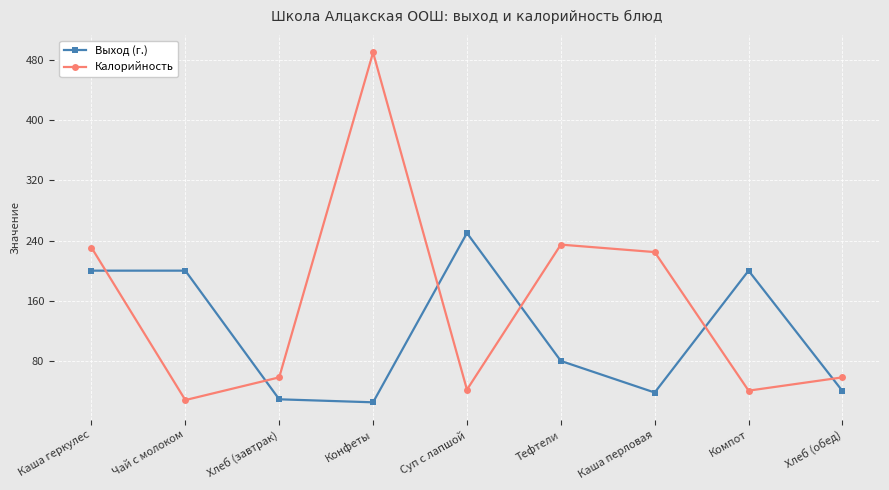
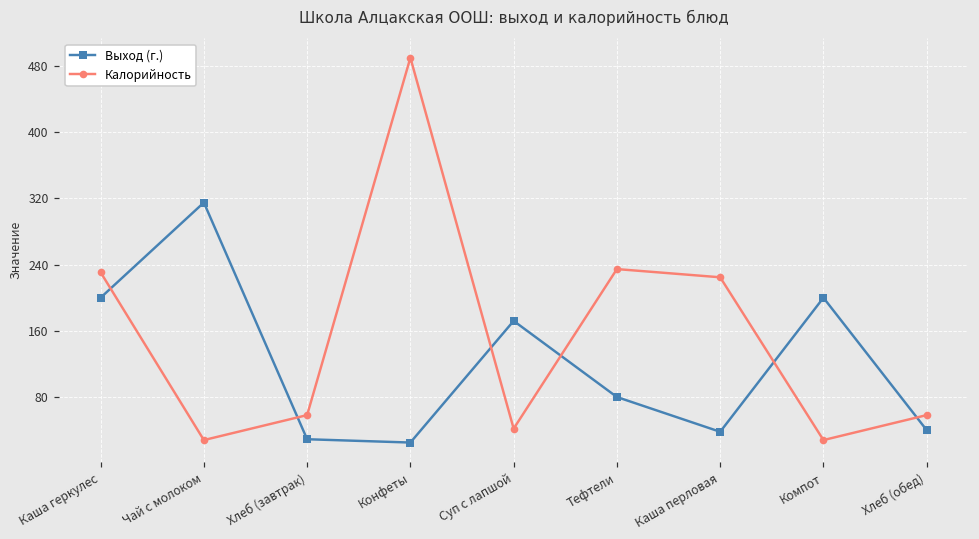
Выход (г.), Чай с молоком: 200 -> 320
Выход (г.), Суп с лапшой: 250 -> 170
Калорийность, Компот: 40 -> 30
